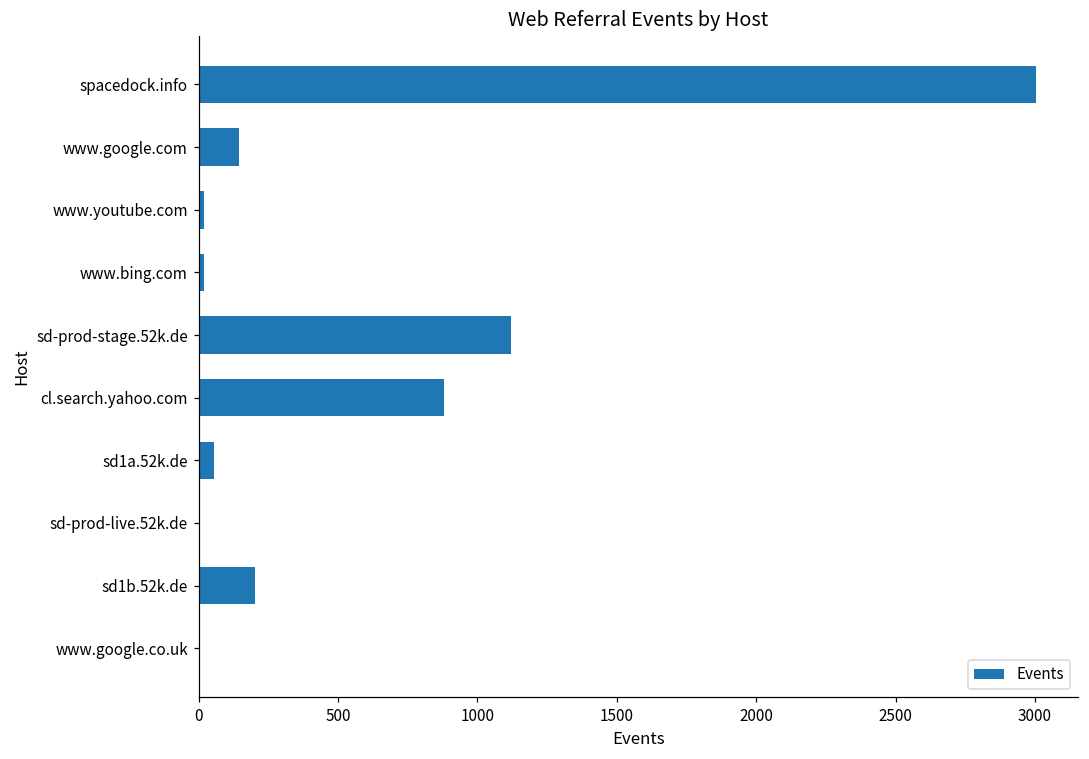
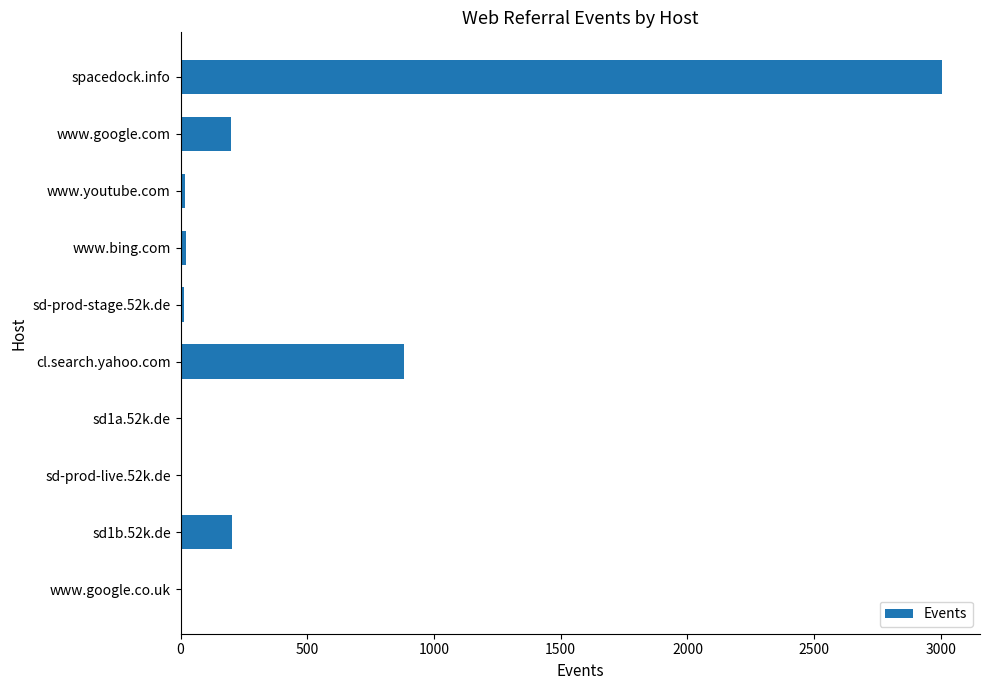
www.google.com: 150 -> 200
sd-prod-stage.52k.de: 1120 -> 10
sd1a.52k.de: 60 -> 10
